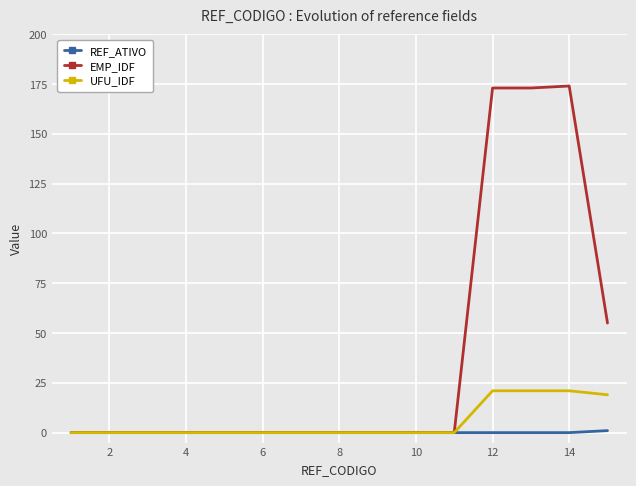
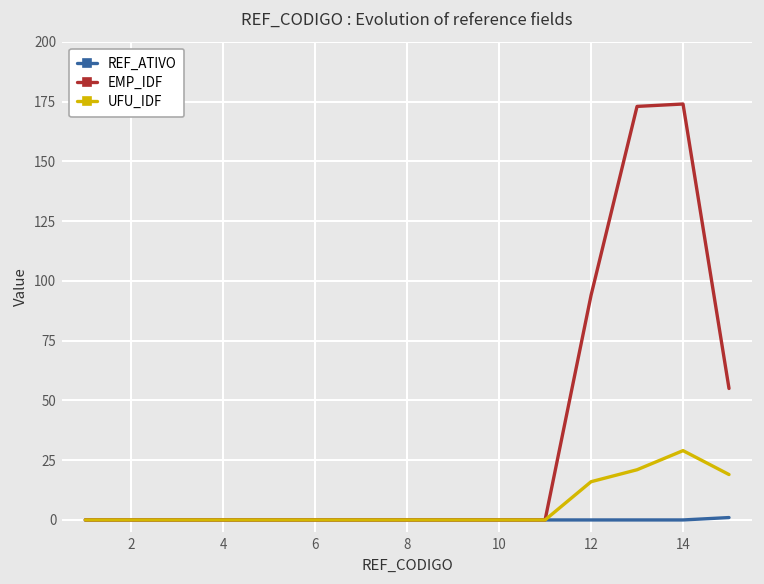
EMP_IDF, 12: 173 -> 94
UFU_IDF, 12: 21 -> 16
UFU_IDF, 14: 21 -> 29
